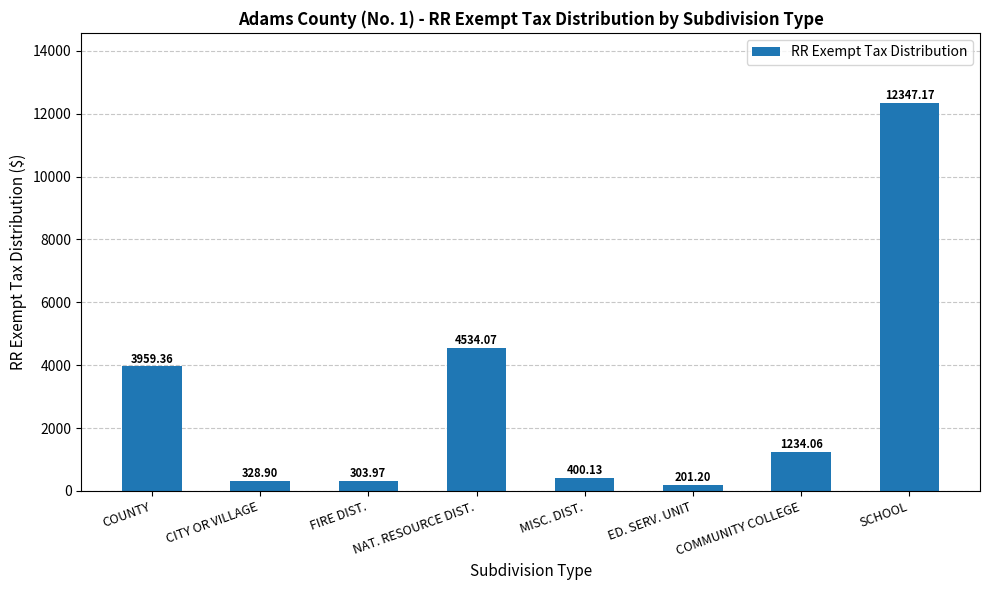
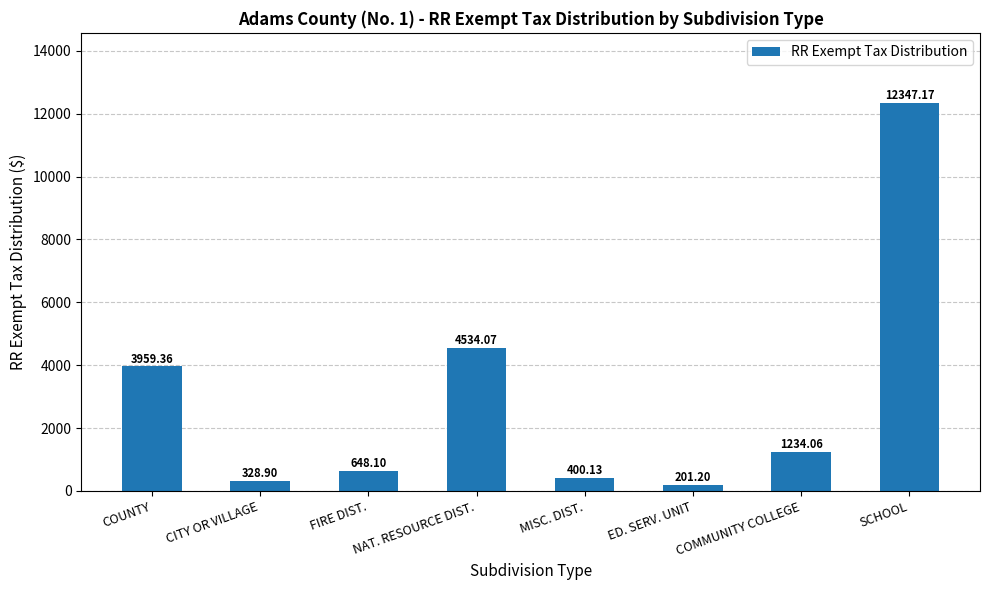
FIRE DIST.: 303.97 -> 648.10
